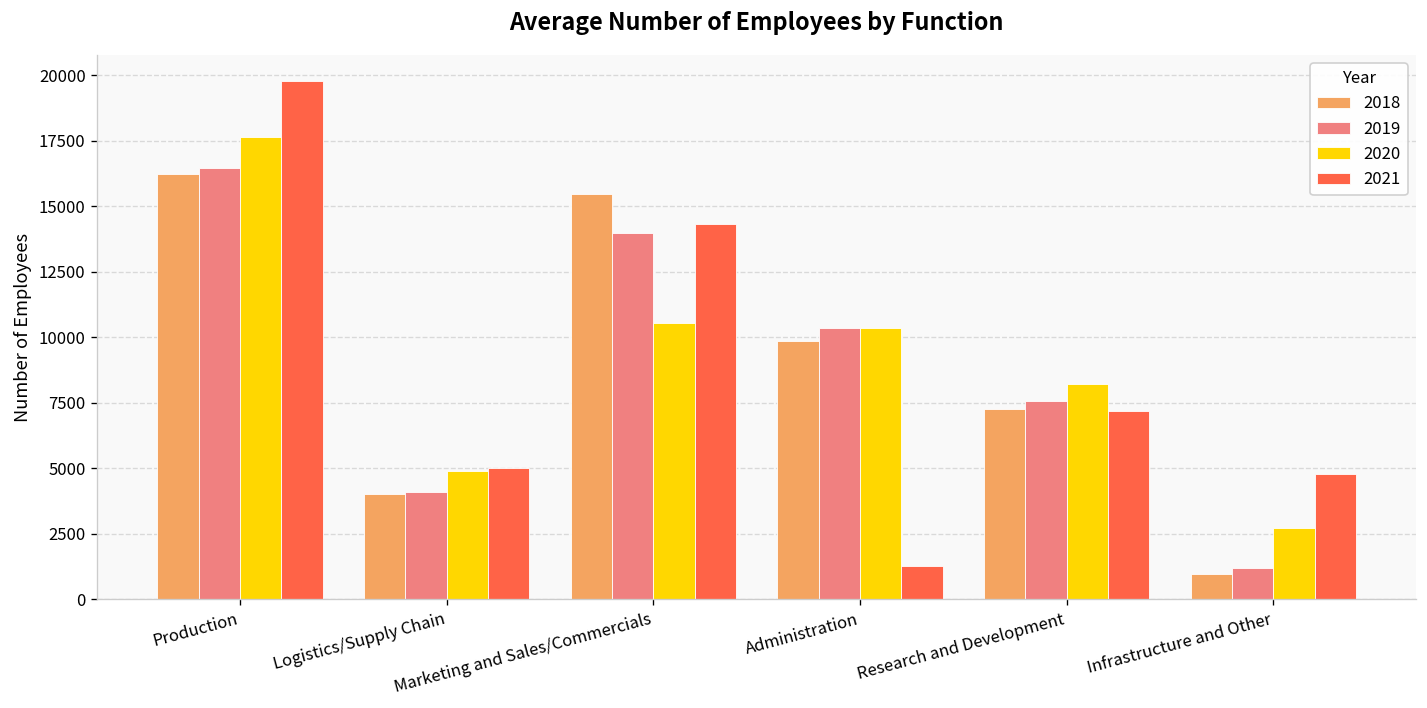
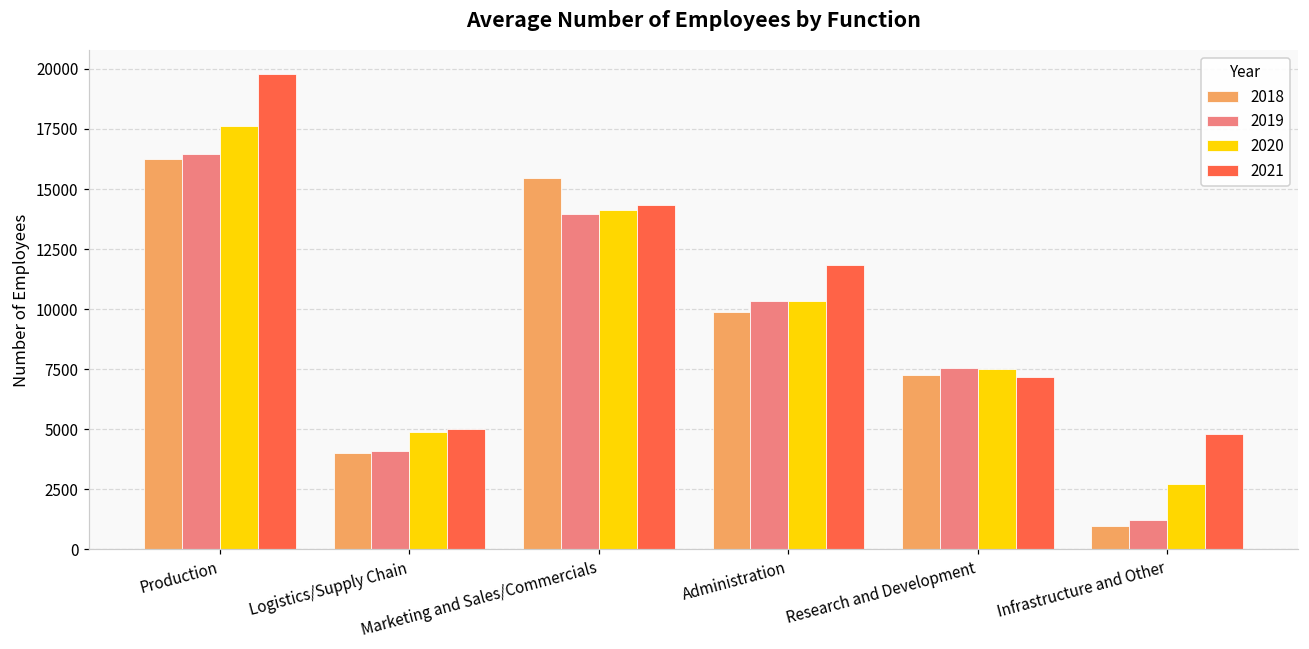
2020, Marketing and Sales/Commercials: 10500 -> 14100
2021, Administration: 1300 -> 11800
2020, Research and Development: 8200 -> 7500
